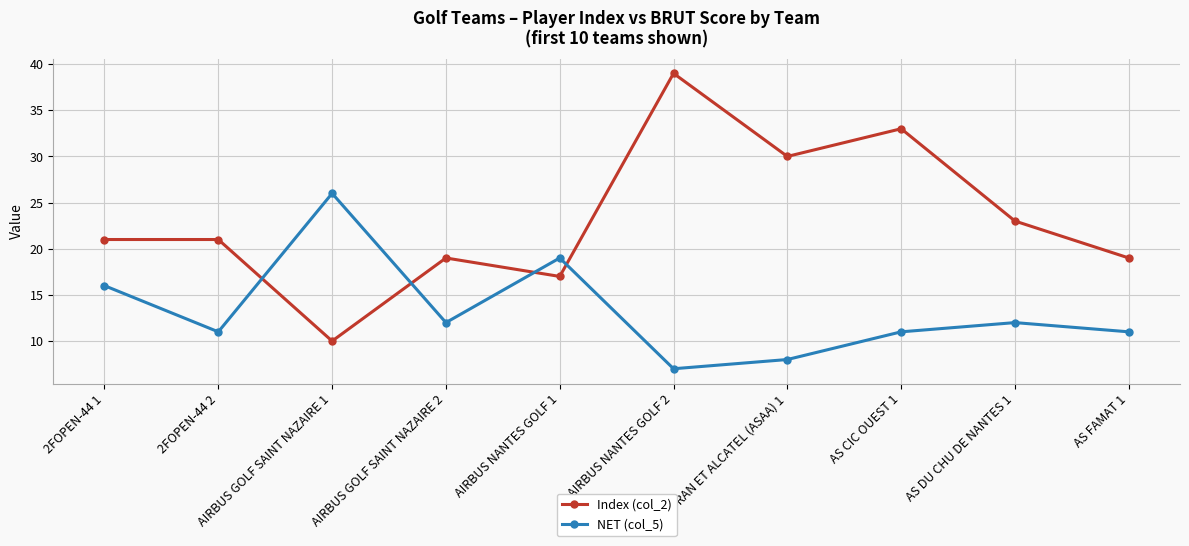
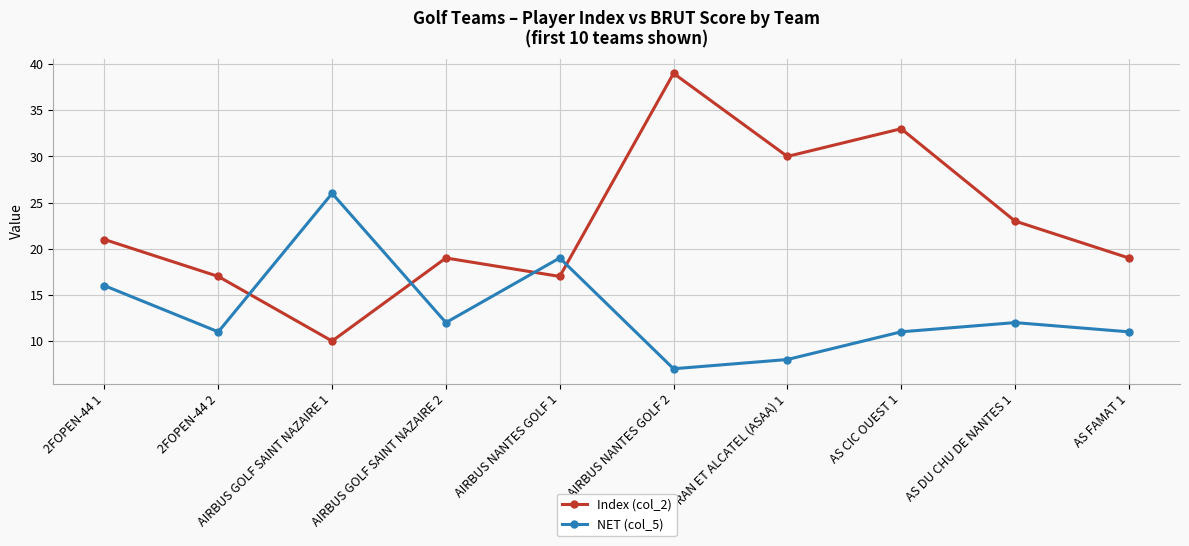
Index (col_2), 2FOPEN-44 2: 21 -> 17
